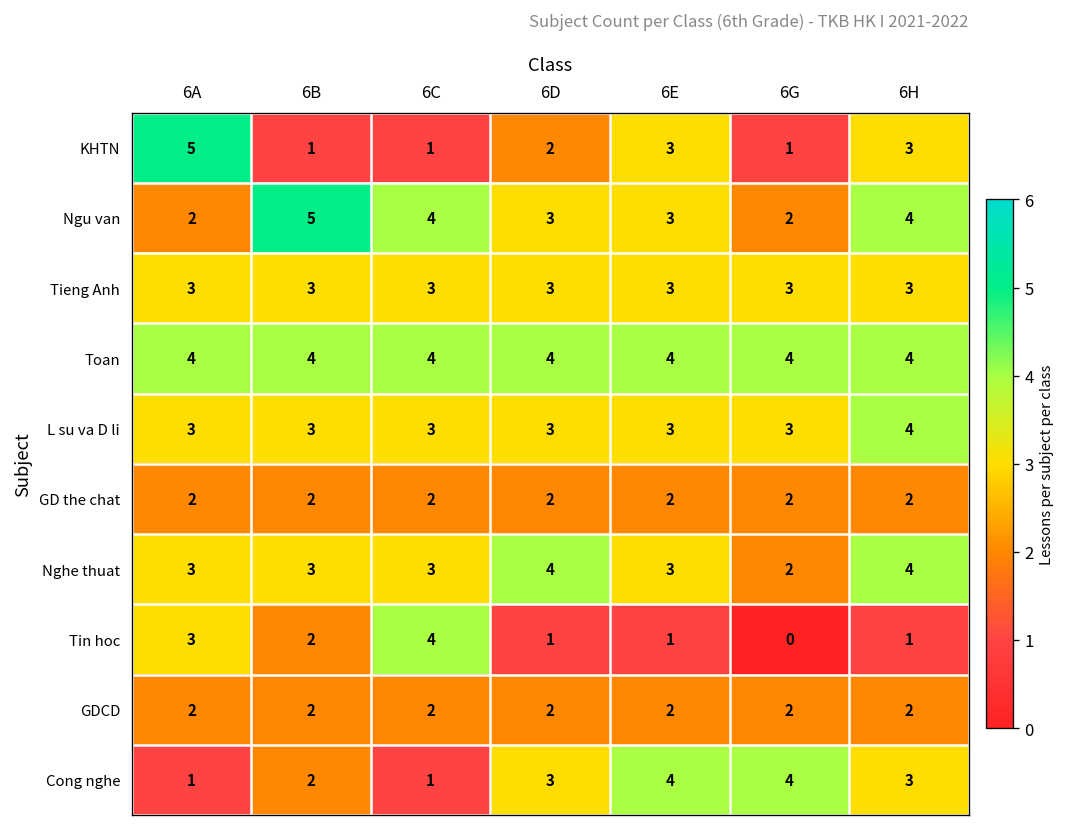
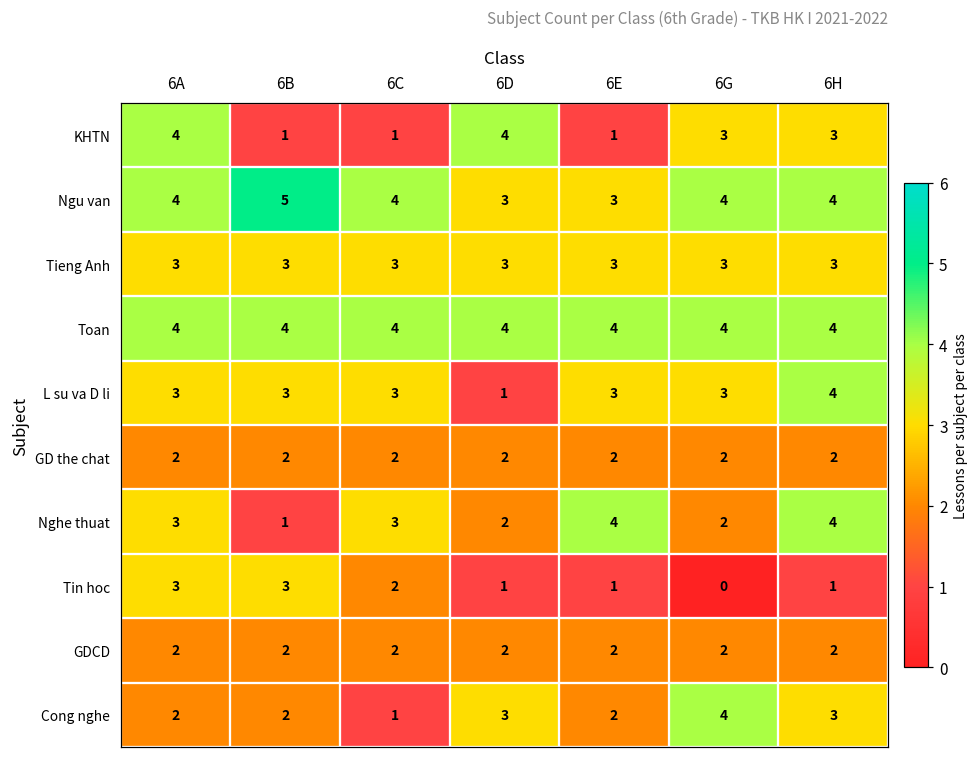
KHTN, 6A: 5 -> 4
KHTN, 6D: 2 -> 4
KHTN, 6E: 3 -> 1
KHTN, 6G: 1 -> 3
Ngu van, 6A: 2 -> 4
Ngu van, 6G: 2 -> 4
L su va D li, 6D: 3 -> 1
Nghe thuat, 6B: 3 -> 1
Nghe thuat, 6D: 4 -> 2
Nghe thuat, 6E: 3 -> 4
Tin hoc, 6B: 2 -> 3
Tin hoc, 6C: 4 -> 2
Cong nghe, 6A: 1 -> 2
Cong nghe, 6E: 4 -> 2
